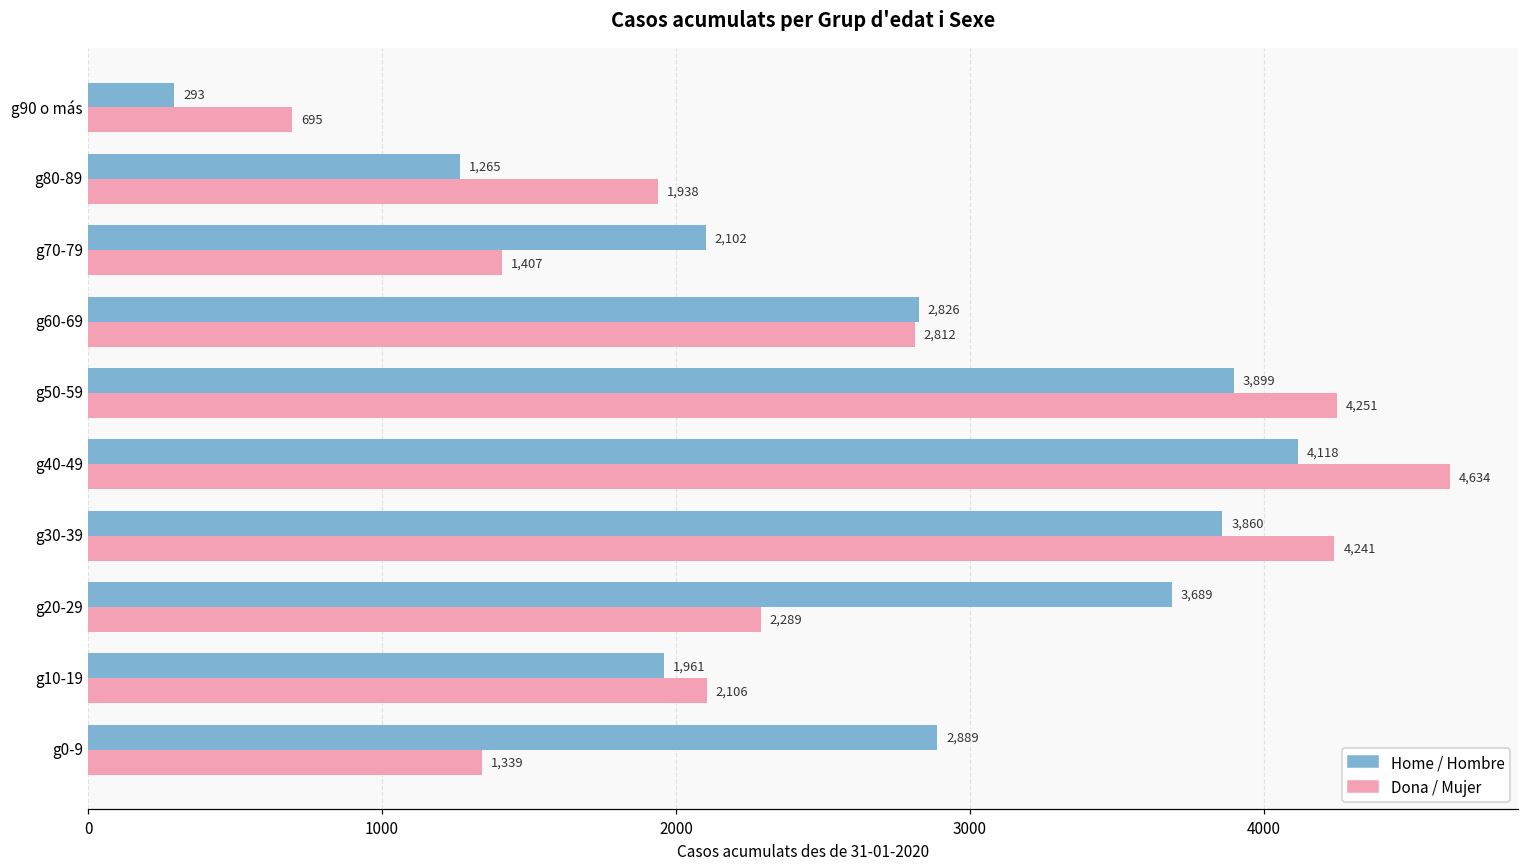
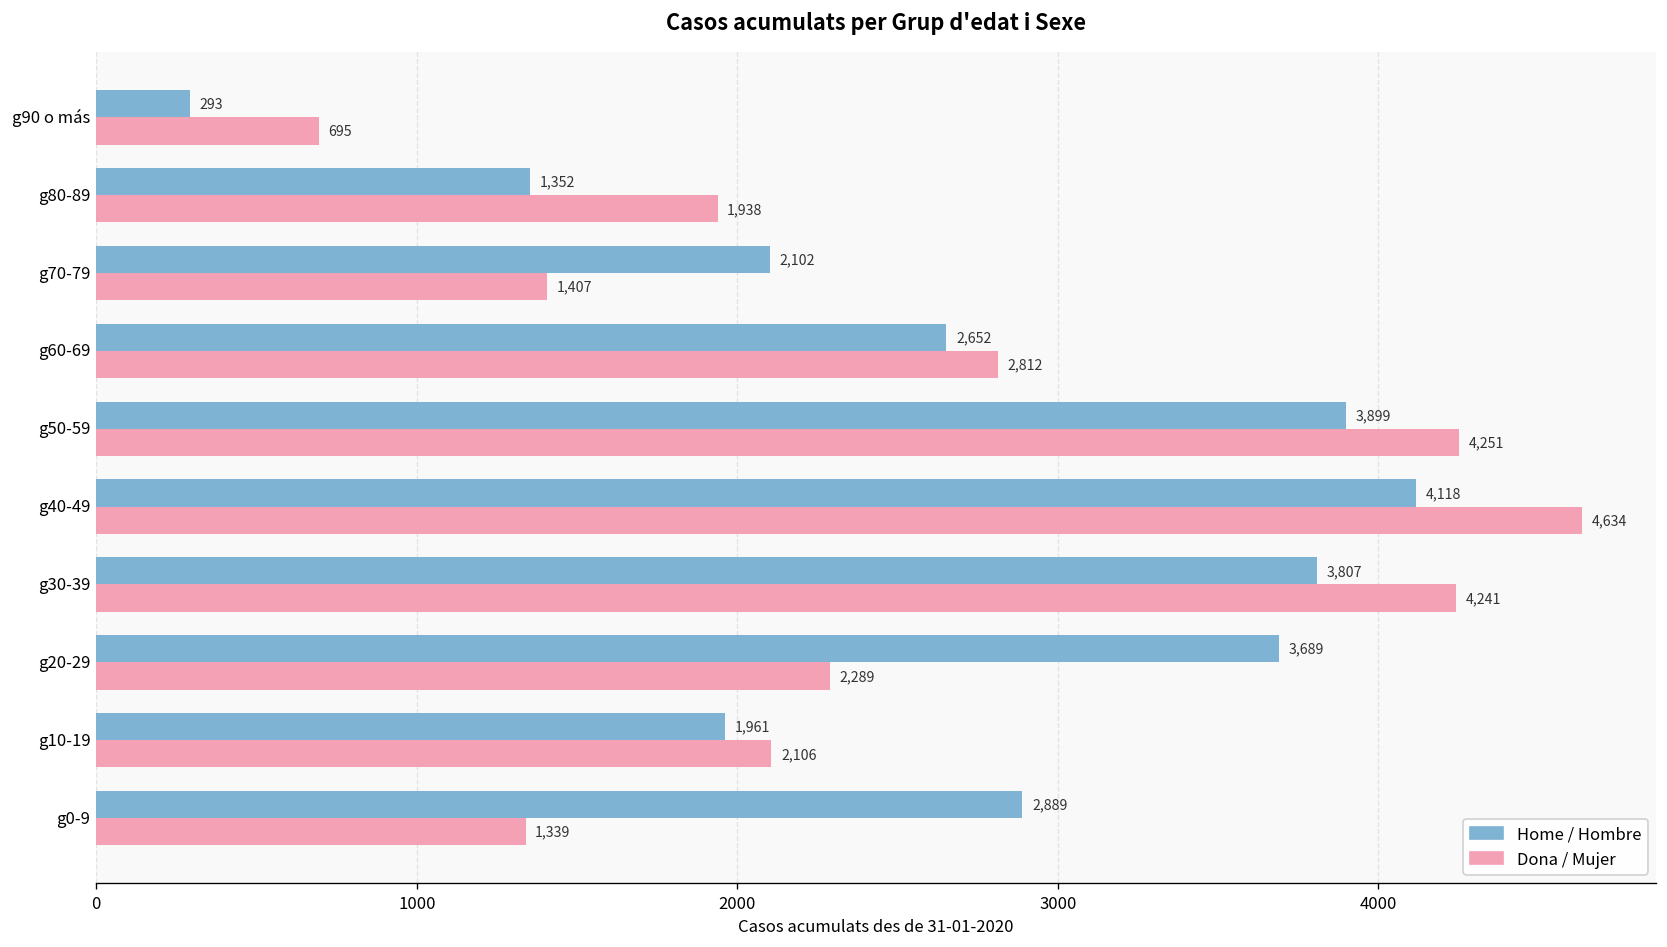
Home / Hombre, g80-89: 1,265 -> 1,352
Home / Hombre, g60-69: 2,826 -> 2,652
Home / Hombre, g30-39: 3,860 -> 3,807
